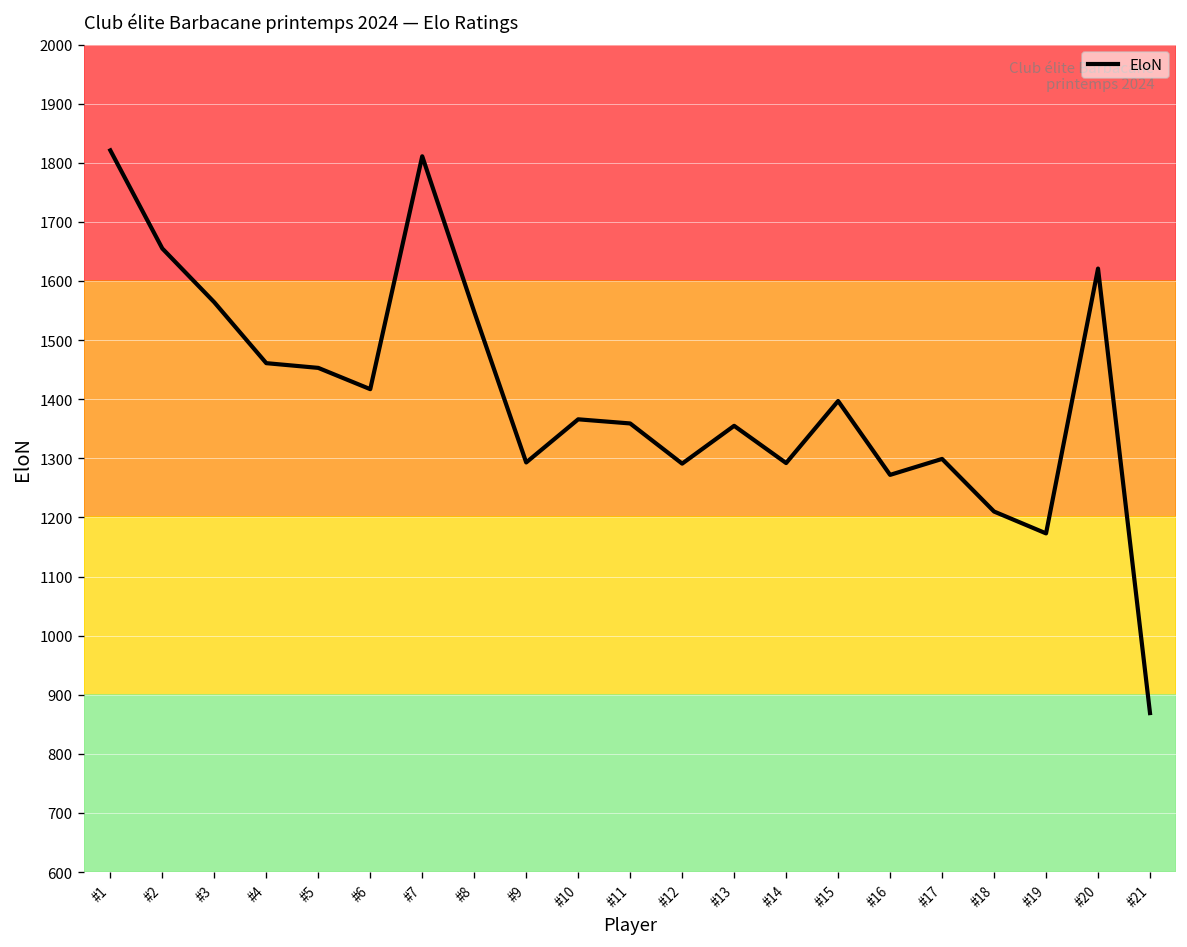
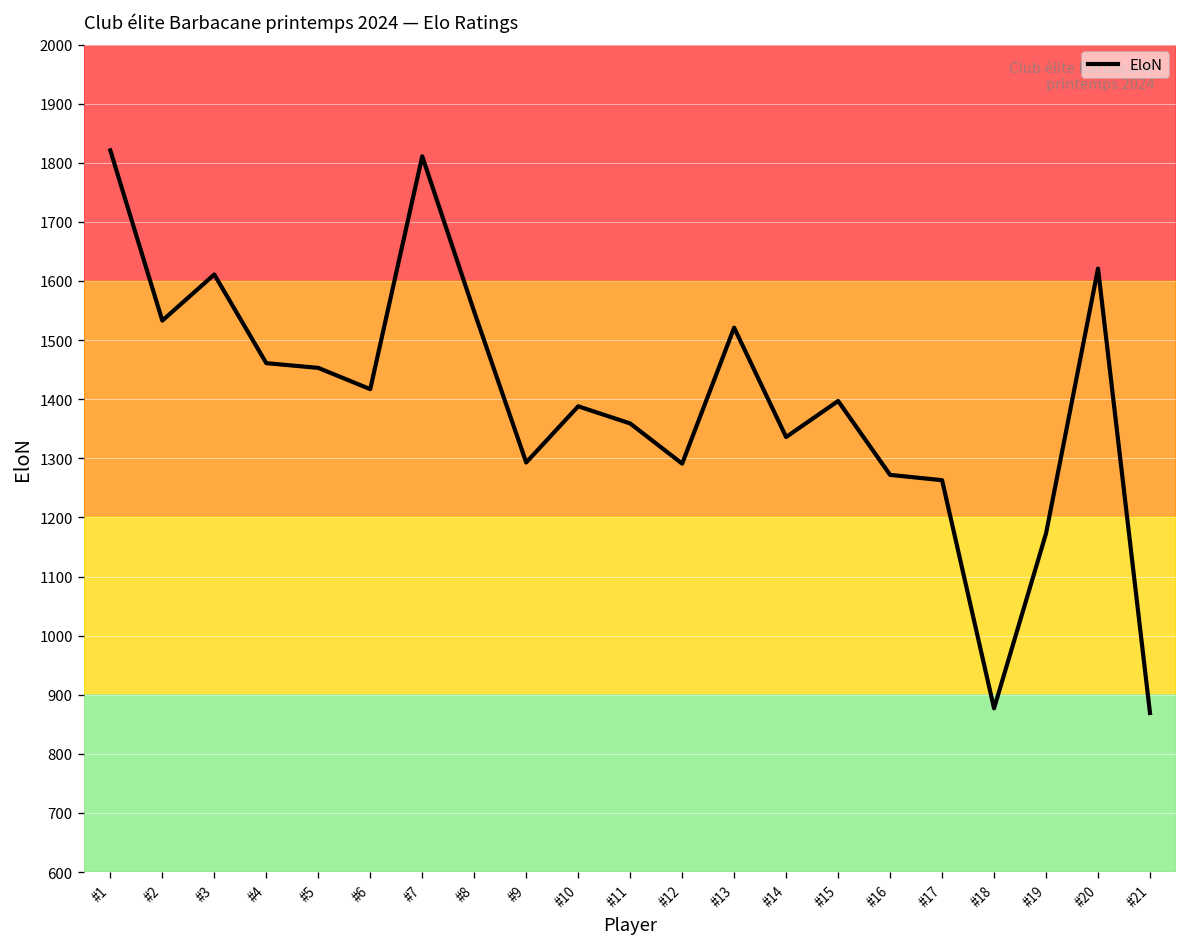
#2: 1660 -> 1530
#3: 1560 -> 1610
#10: 1370 -> 1390
#13: 1360 -> 1520
#14: 1290 -> 1340
#17: 1300 -> 1260
#18: 1210 -> 880
